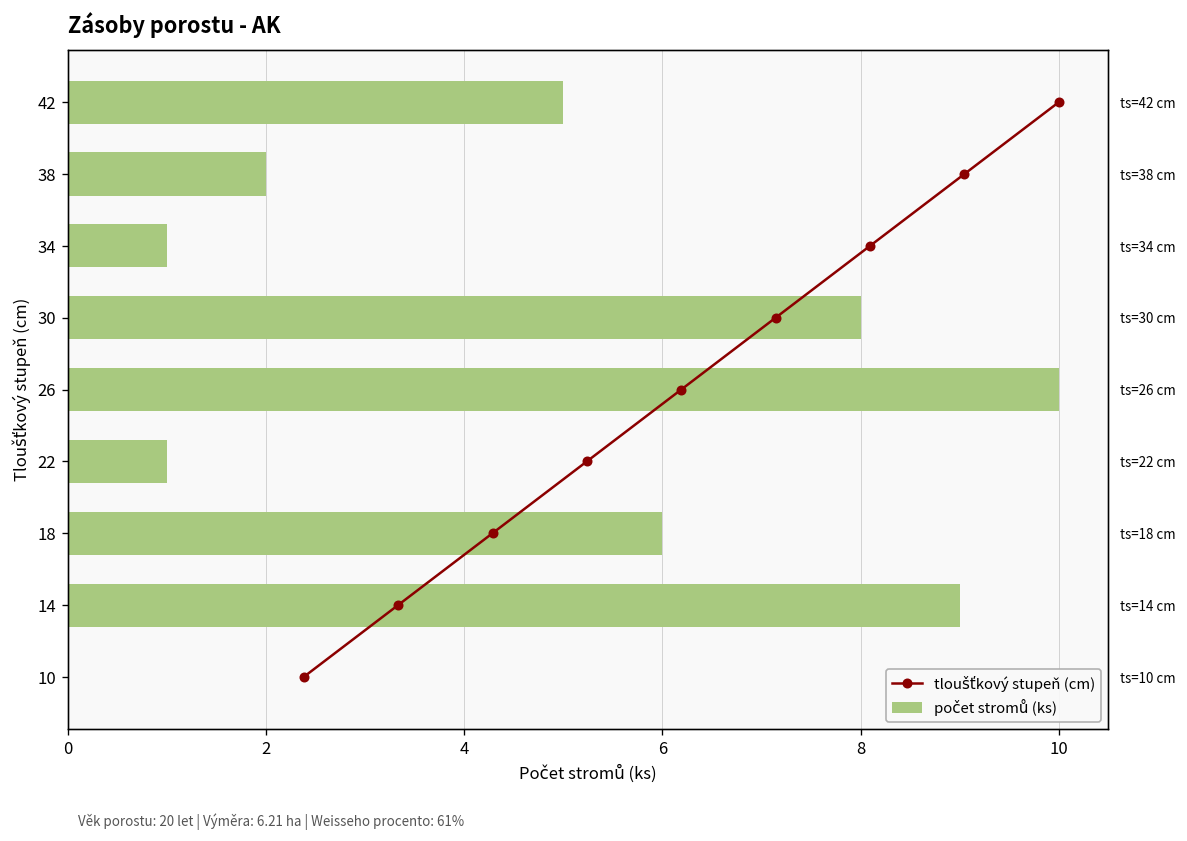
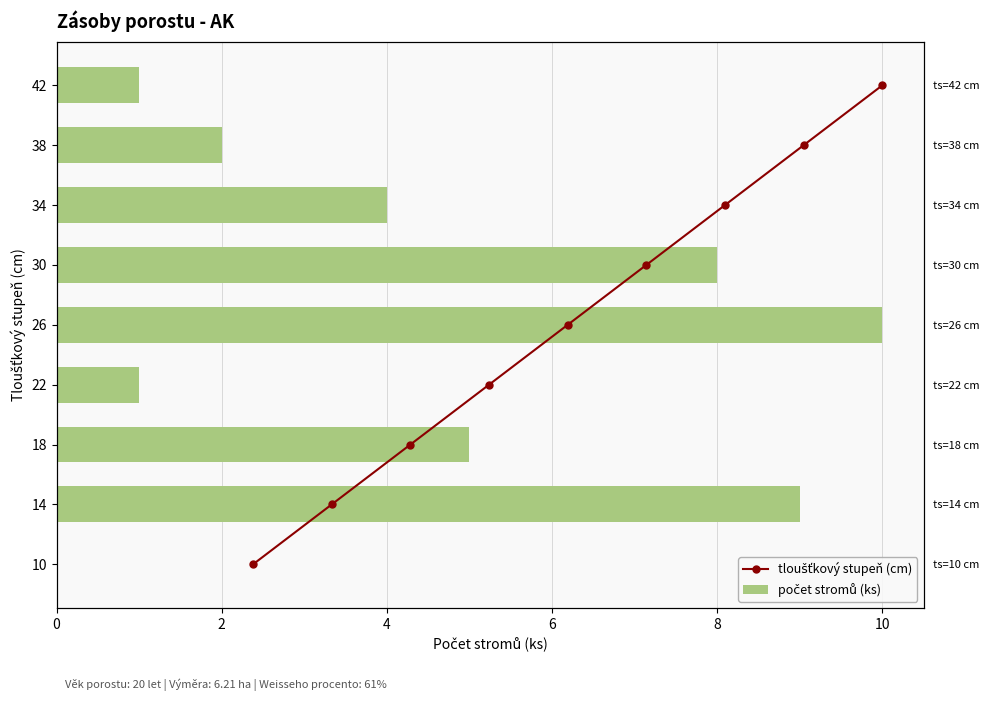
počet stromů (ks), 42: 5 -> 1
počet stromů (ks), 34: 1 -> 4
počet stromů (ks), 18: 6 -> 5
